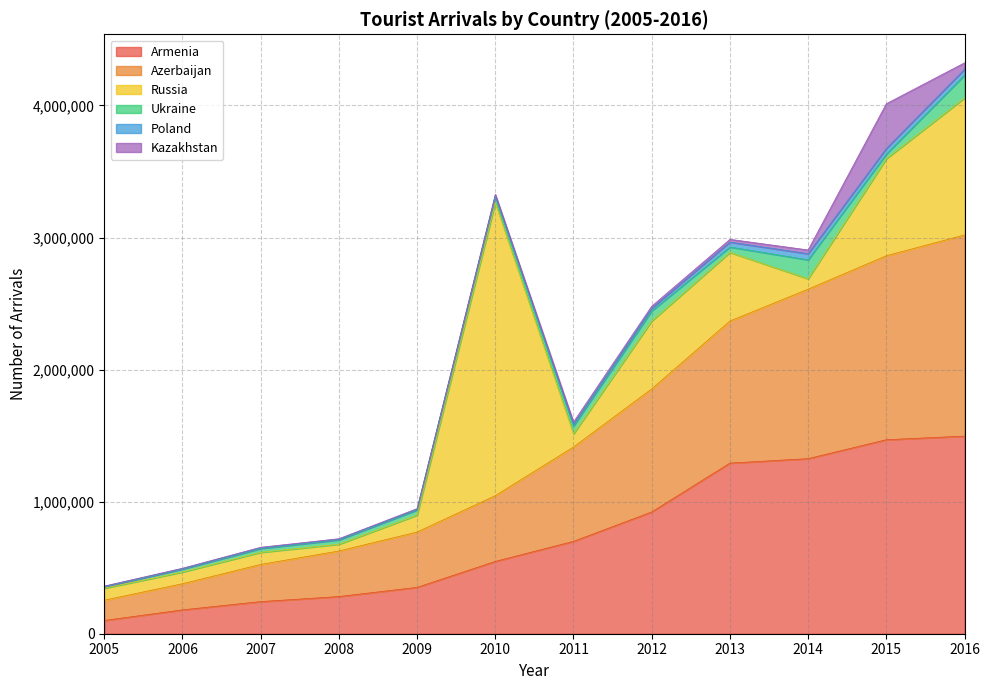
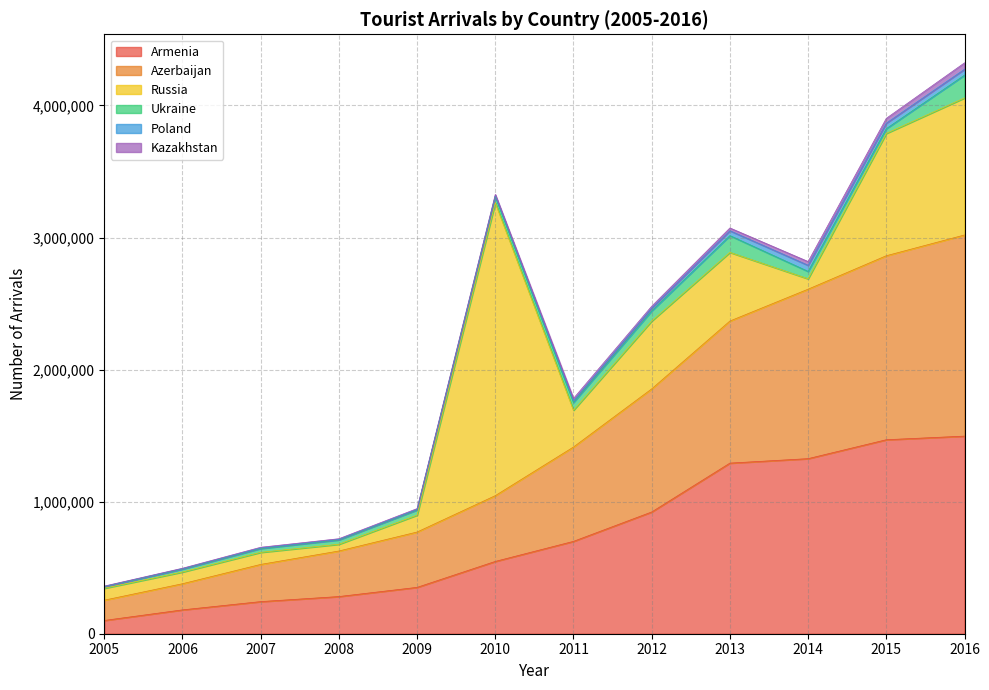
Russia, 2011: 100,000 -> 280,000
Ukraine, 2013: 40,000 -> 130,000
Ukraine, 2014: 140,000 -> 60,000
Russia, 2015: 730,000 -> 930,000
Kazakhstan, 2015: 340,000 -> 40,000
